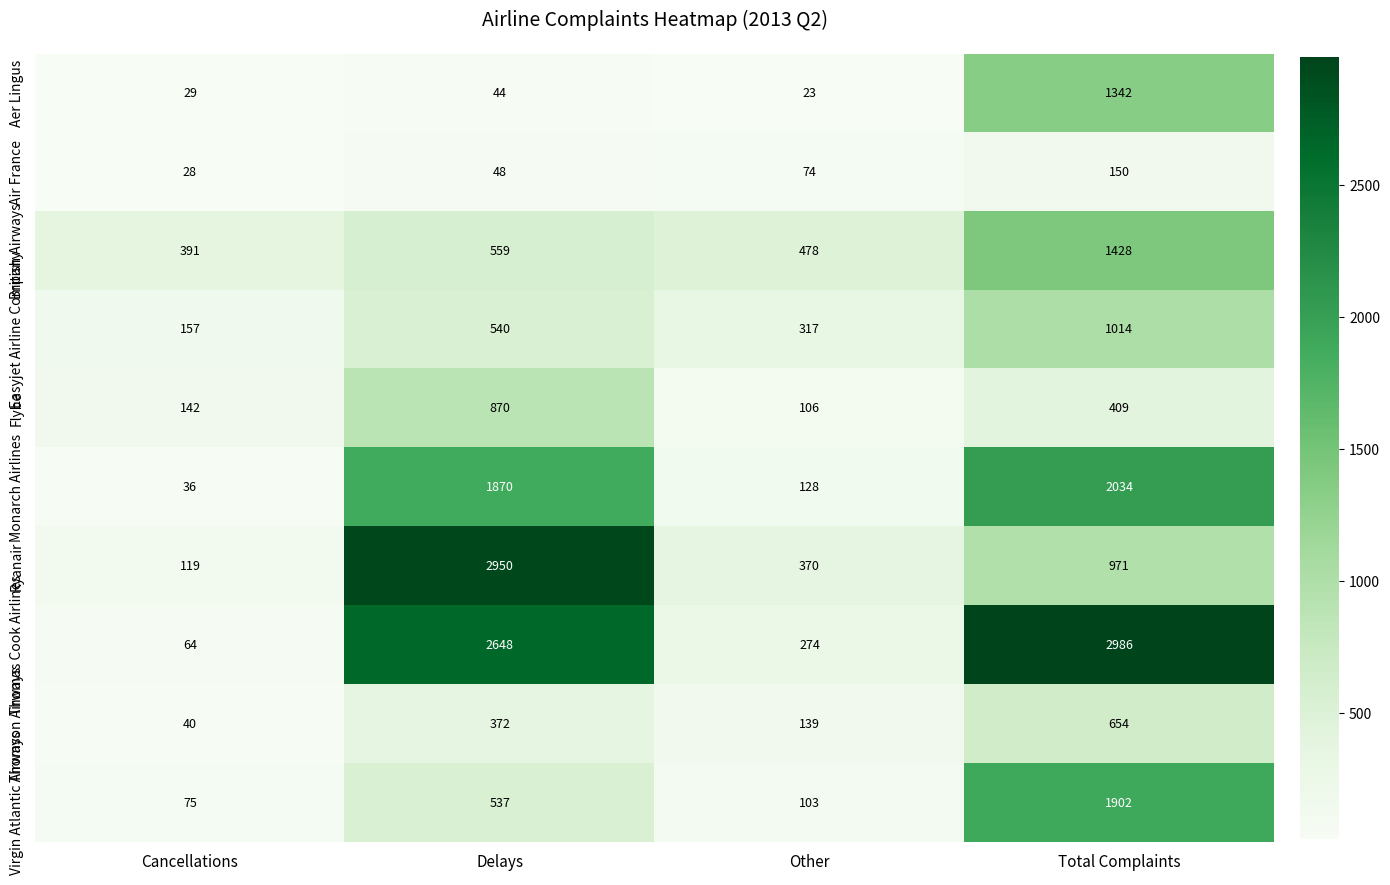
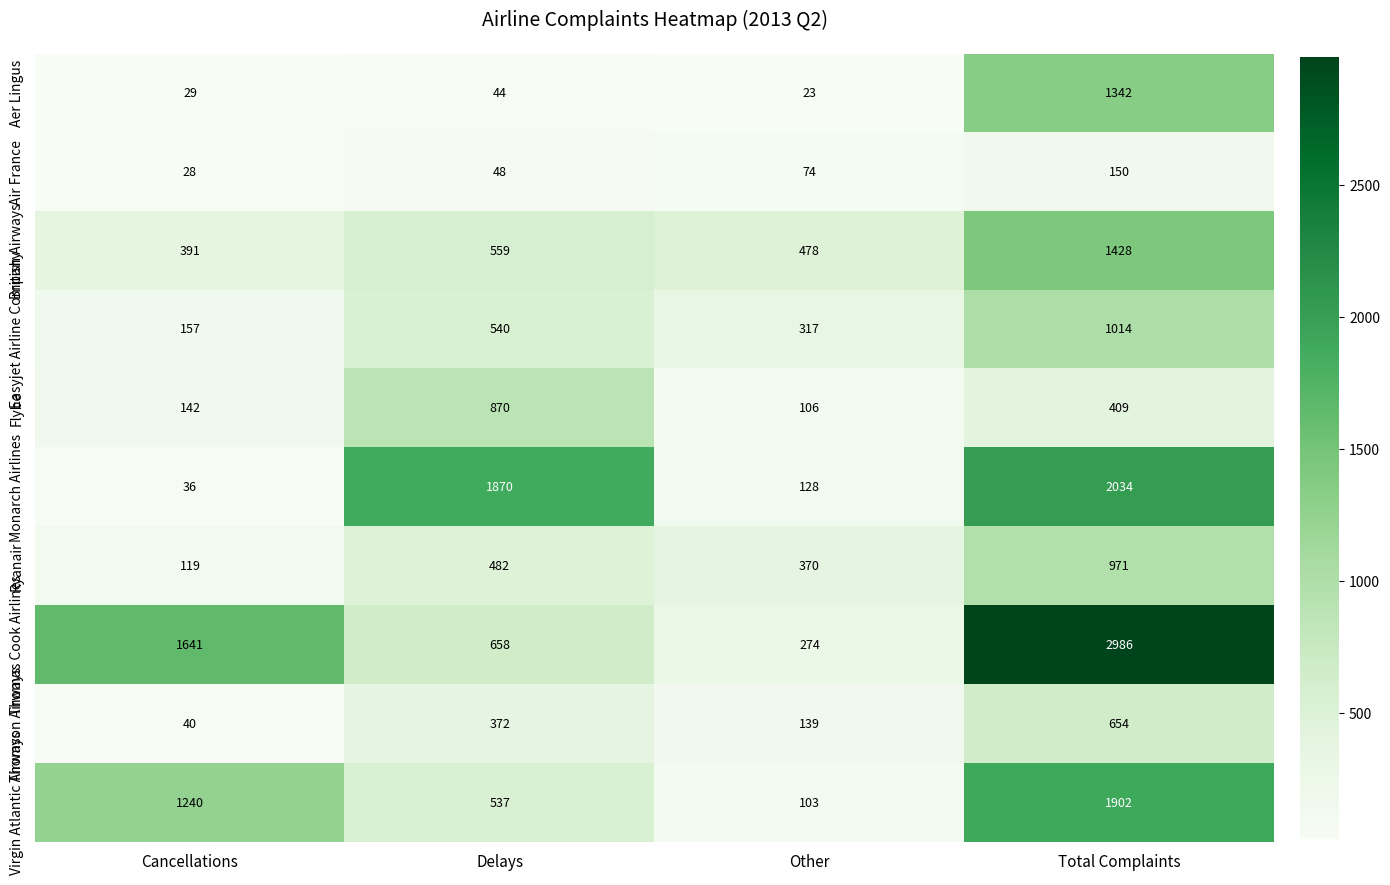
Ryanair, Delays: 2950 -> 482
Thomas Cook Airlines, Cancellations: 64 -> 1641
Thomas Cook Airlines, Delays: 2648 -> 658
Virgin Atlantic Airways, Cancellations: 75 -> 1240
